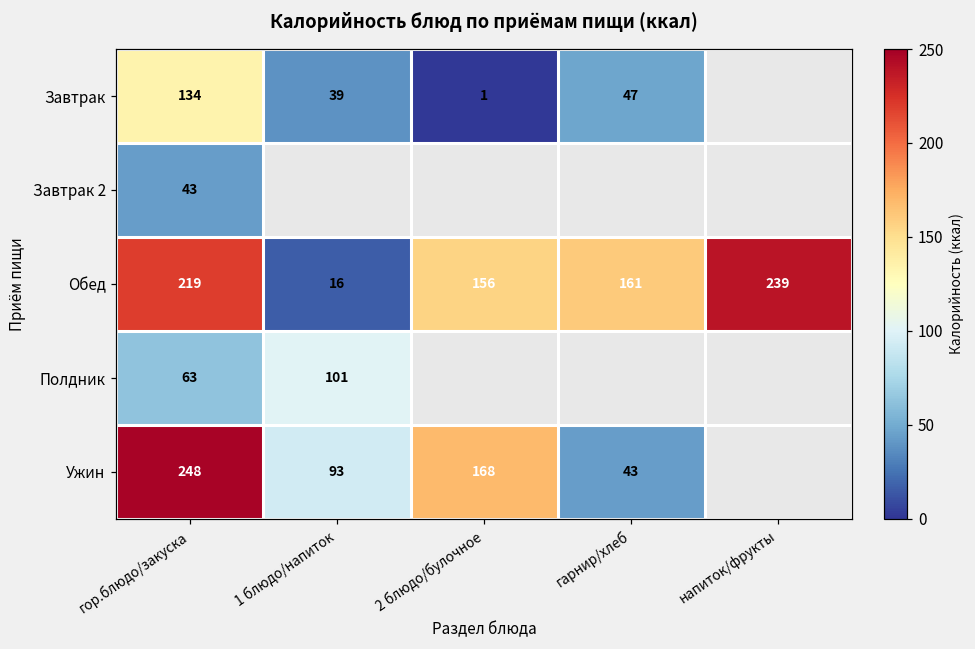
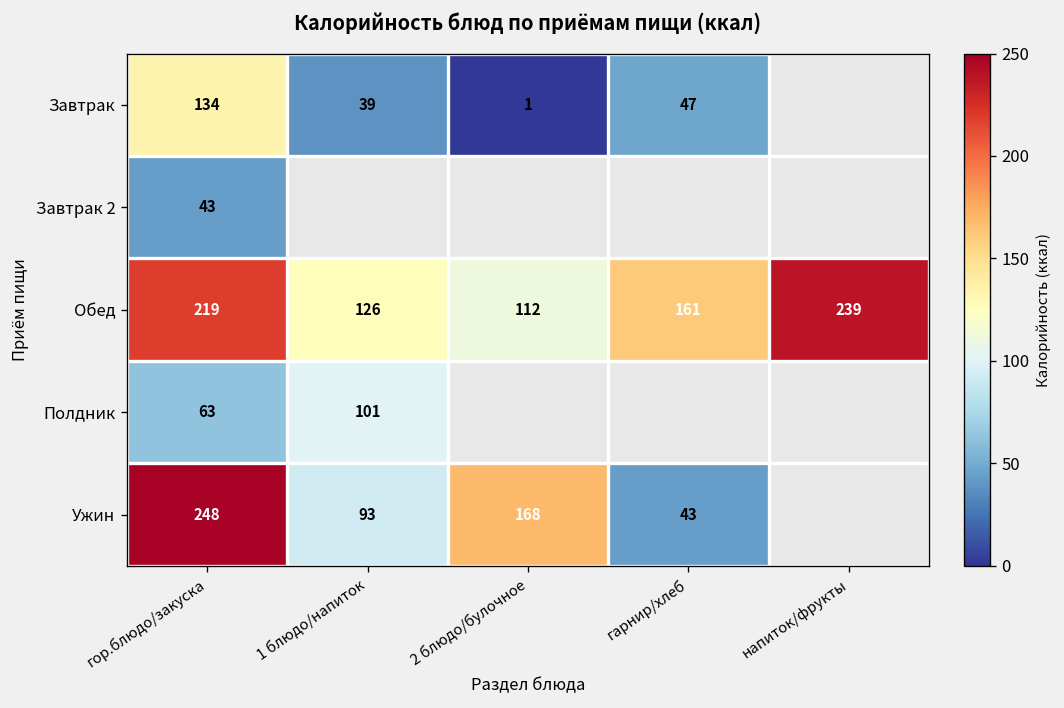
Обед, 1 блюдо/напиток: 16 -> 126
Обед, 2 блюдо/булочное: 156 -> 112
